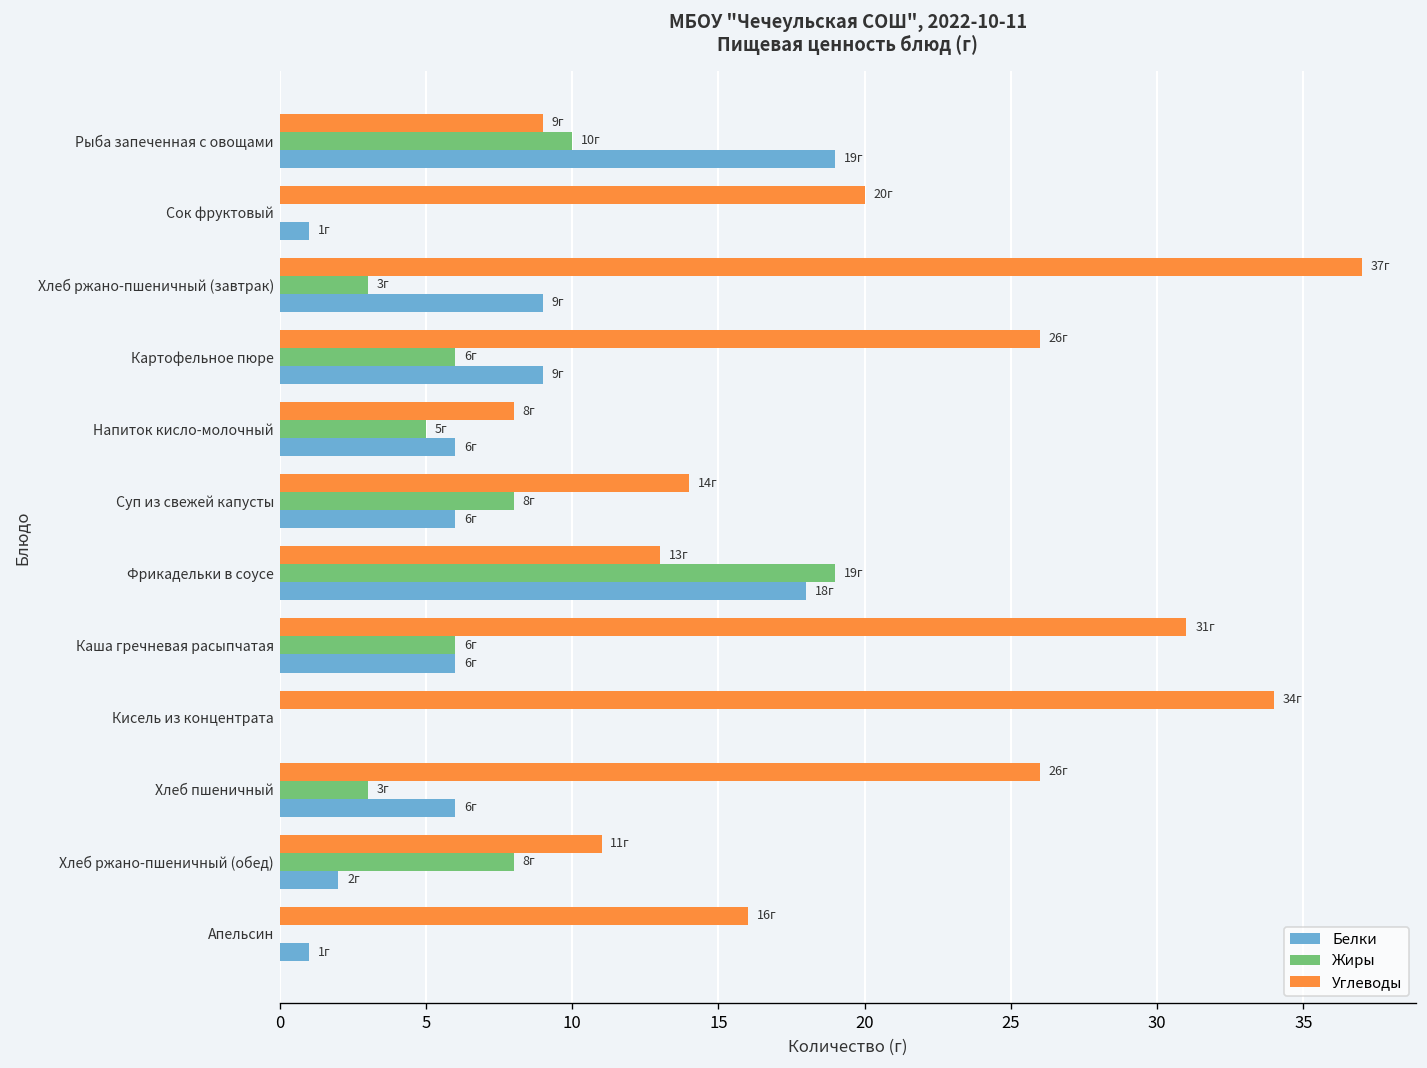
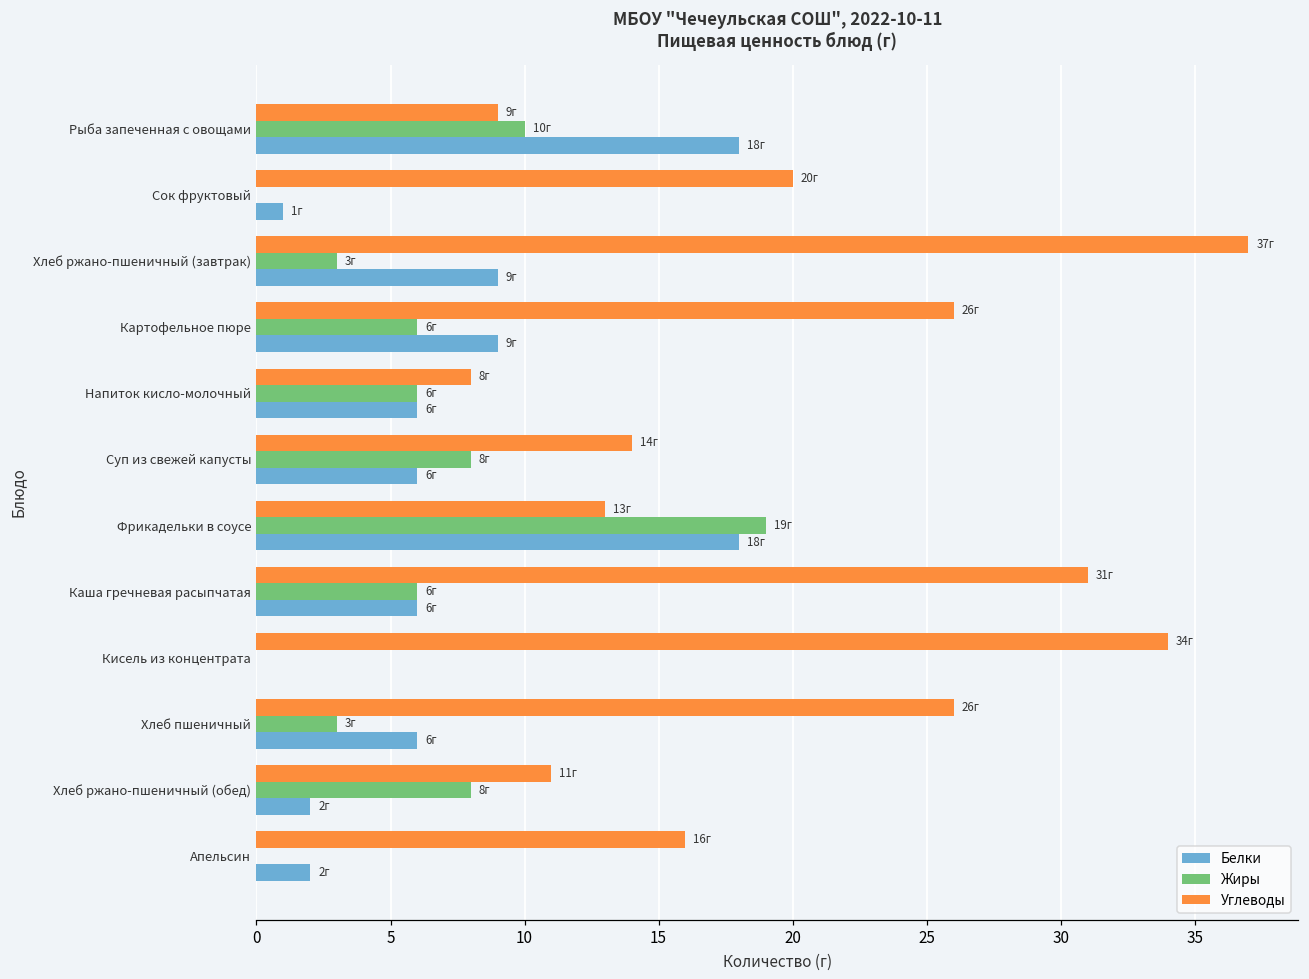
Белки, Рыба запеченная с овощами: 19г -> 18г
Жиры, Напиток кисло-молочный: 5г -> 6г
Белки, Апельсин: 1г -> 2г
